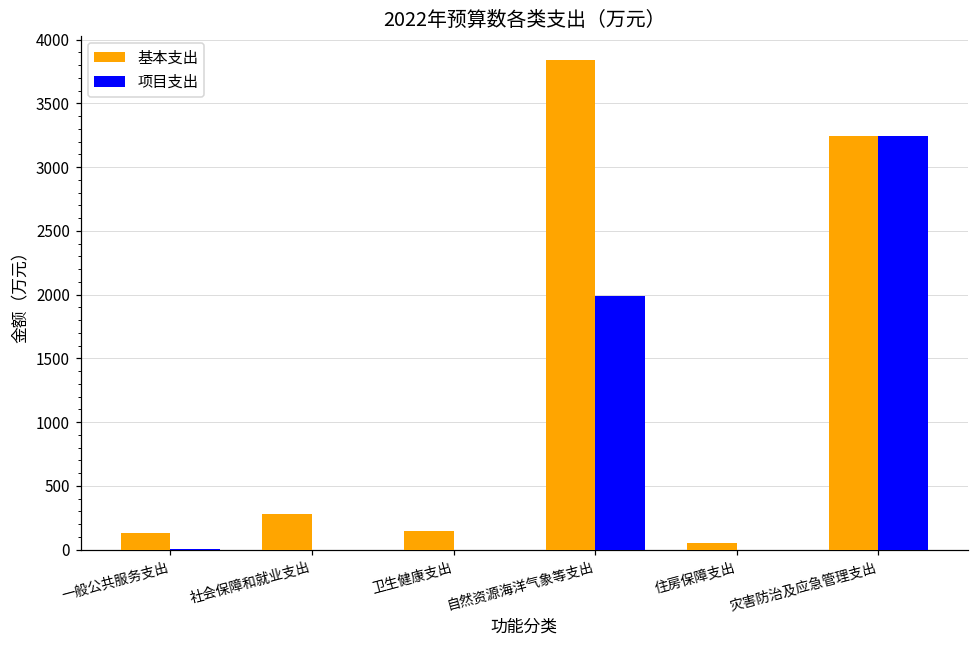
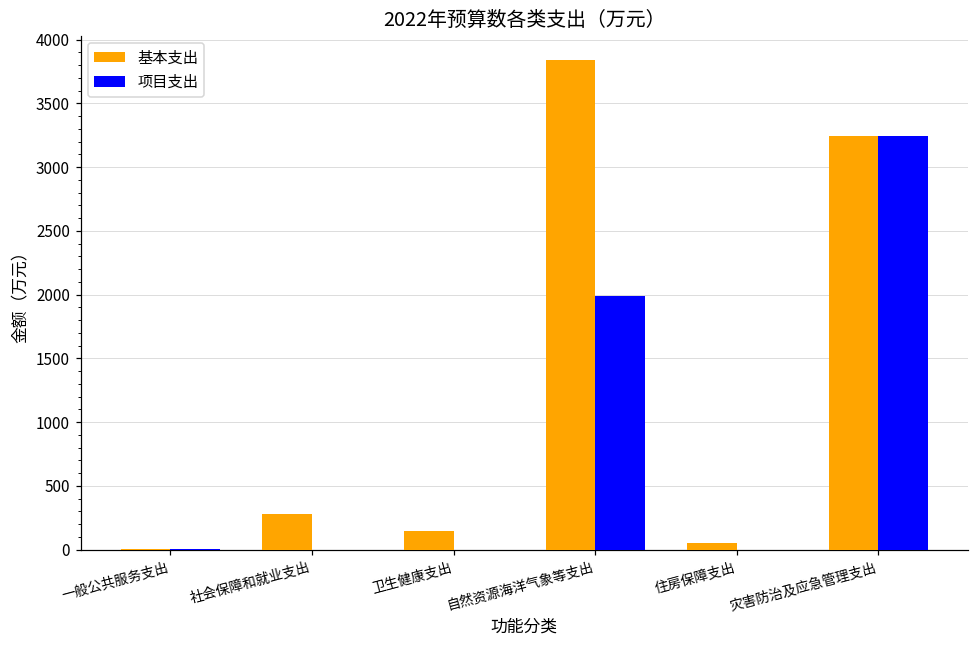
基本支出, 一般公共服务支出: 130 -> 0
